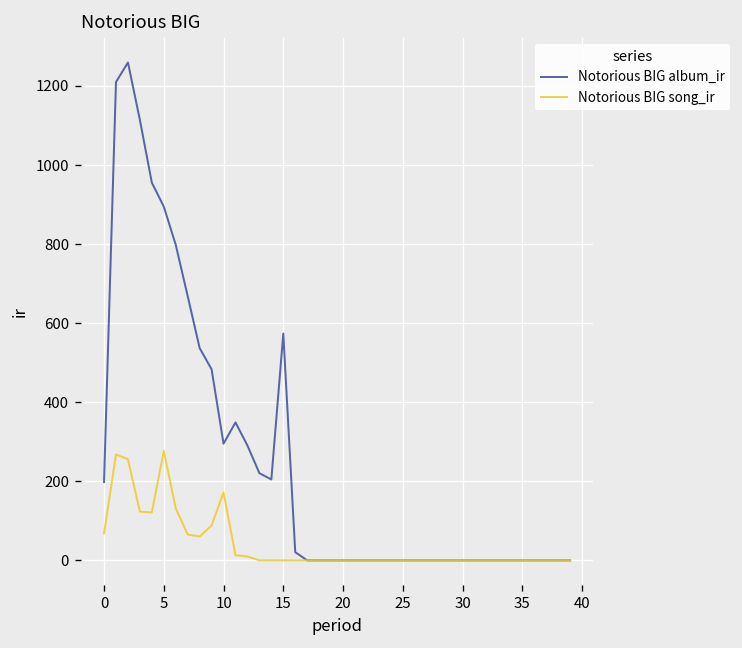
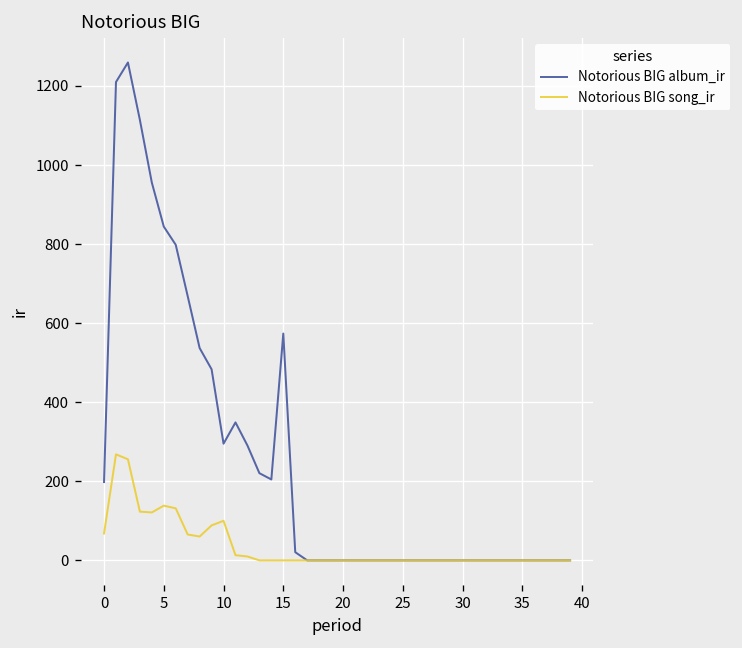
Notorious BIG album_ir, 5: 890 -> 840
Notorious BIG song_ir, 5: 280 -> 140
Notorious BIG song_ir, 10: 170 -> 100
